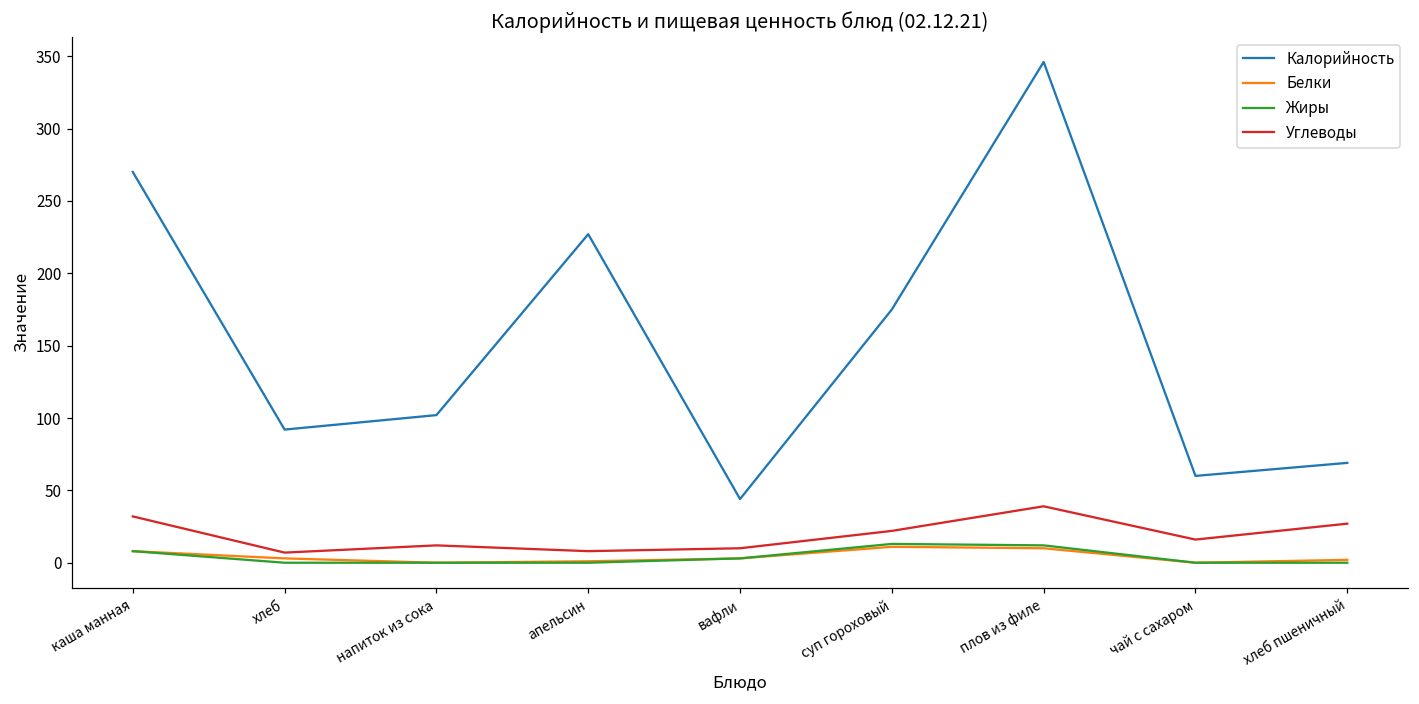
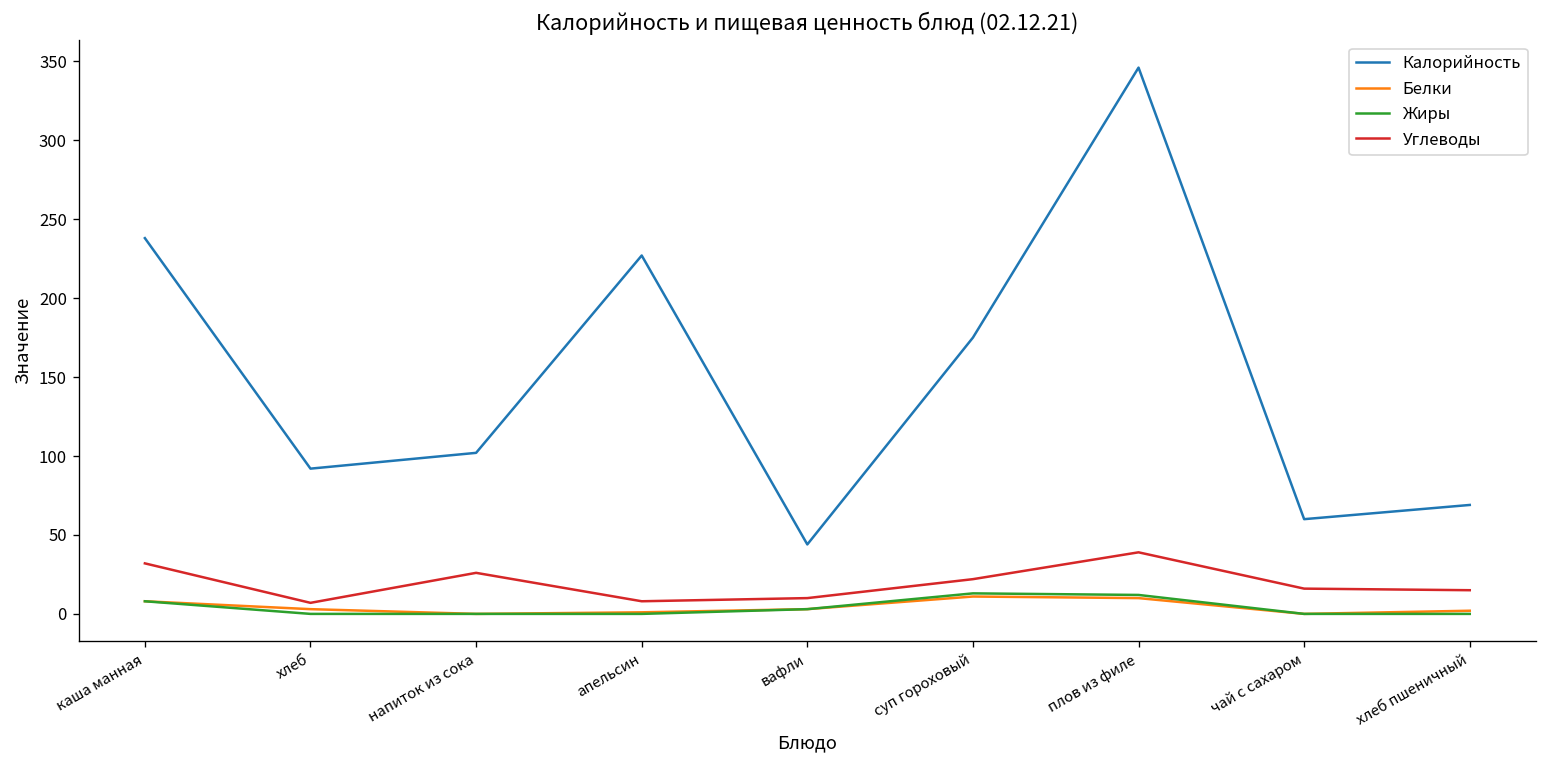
Калорийность, каша манная: 270 -> 238
Углеводы, напиток из сока: 12 -> 26
Углеводы, хлеб пшеничный: 27 -> 15
